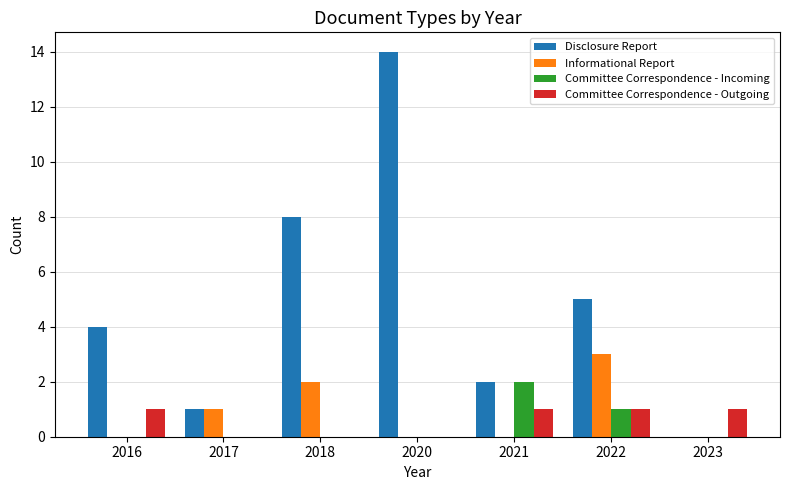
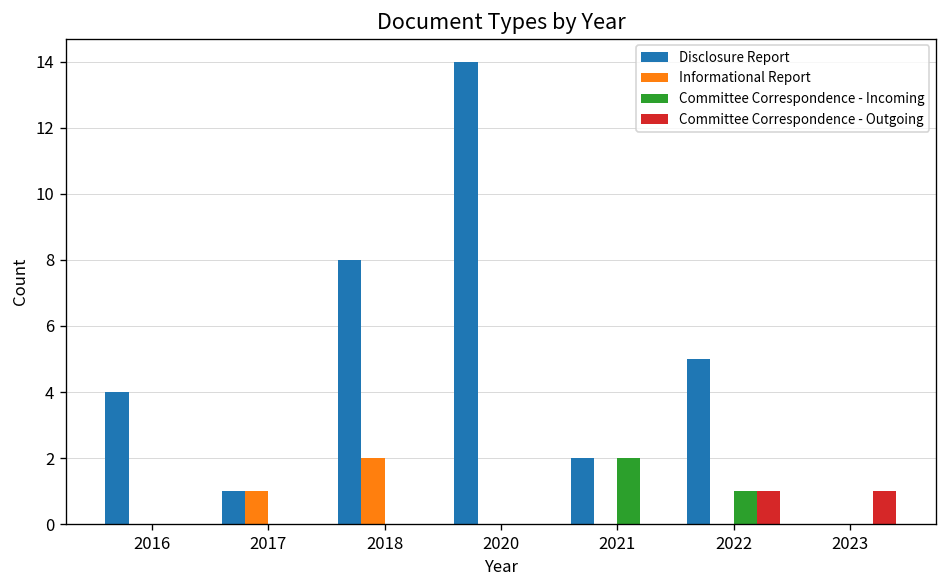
Committee Correspondence - Outgoing, 2016: 1 -> 0
Committee Correspondence - Outgoing, 2021: 1 -> 0
Informational Report, 2022: 3 -> 0
